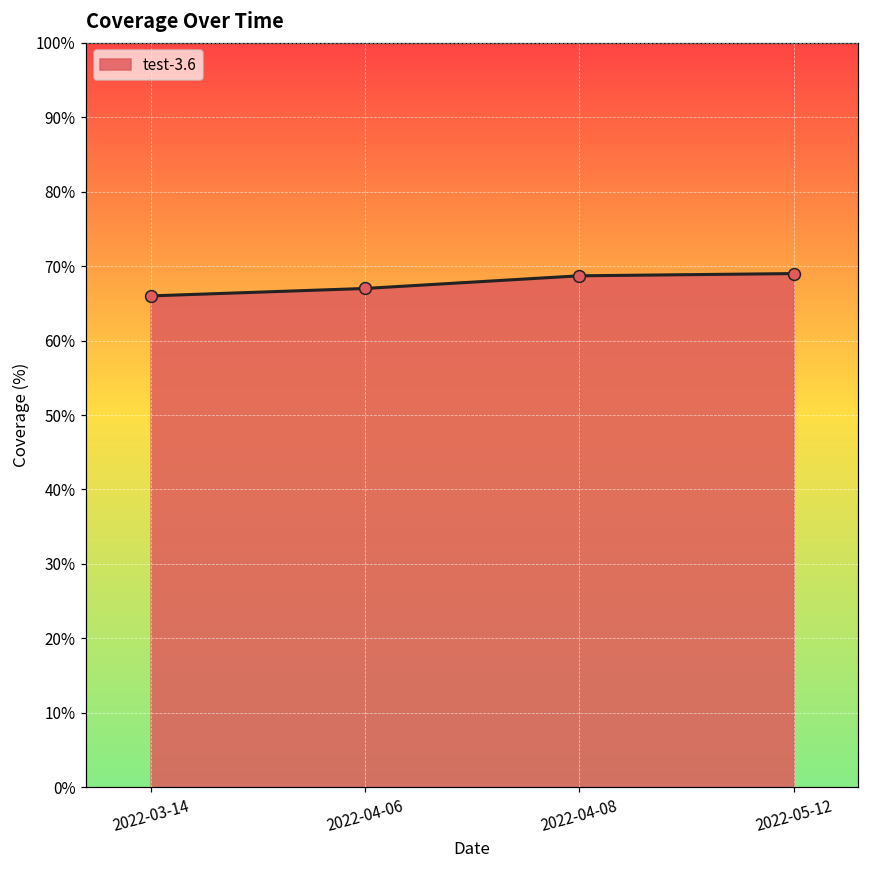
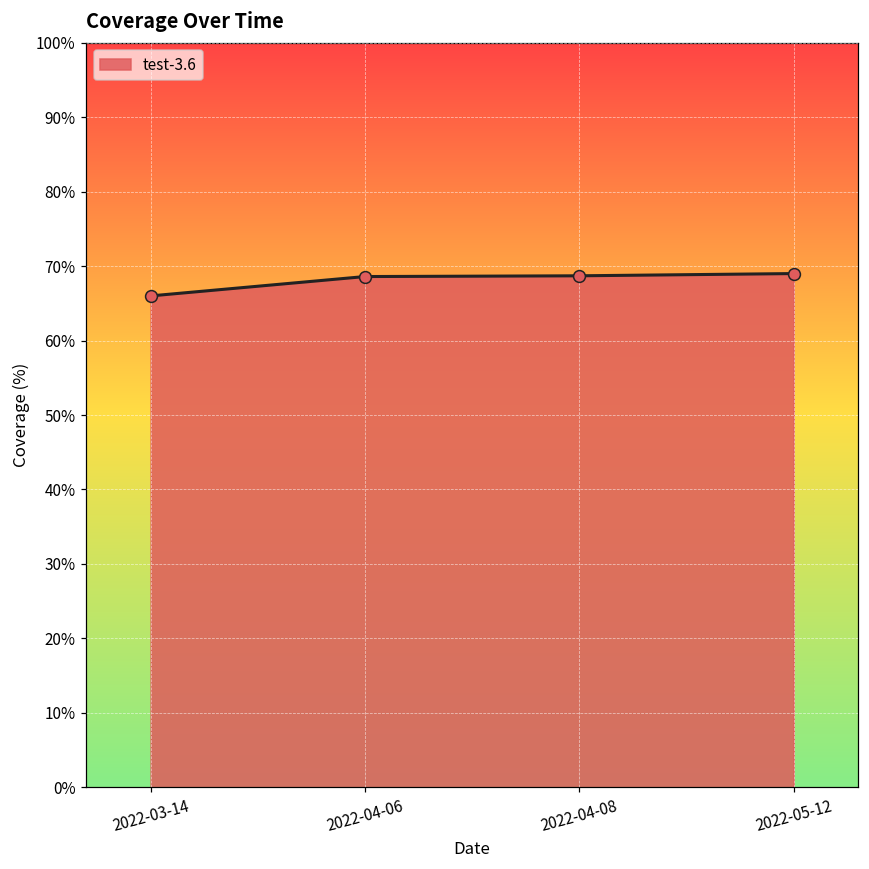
2022-04-06: 67% -> 69%
